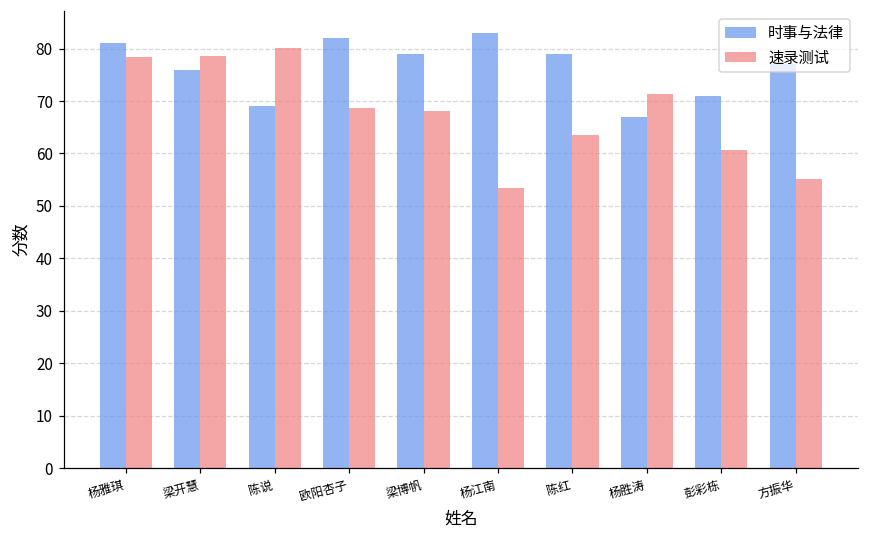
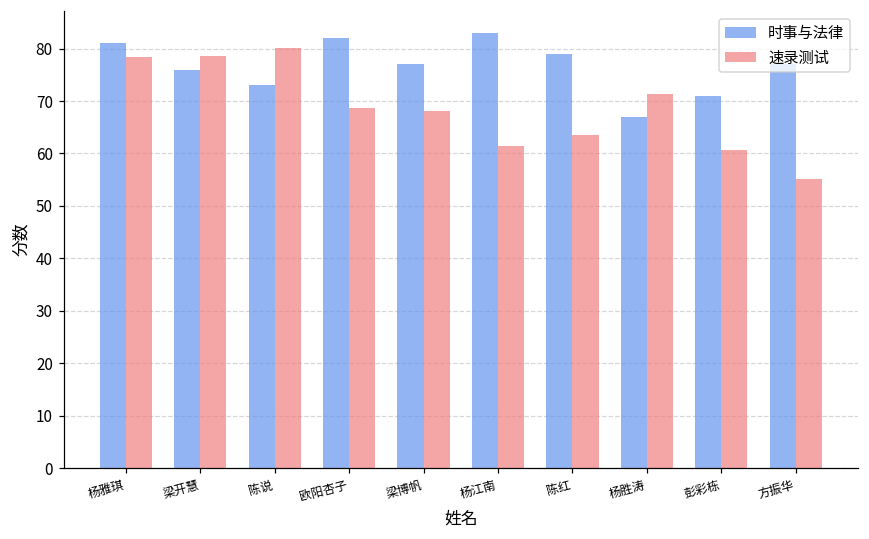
时事与法律, 陈说: 69 -> 73
时事与法律, 梁博帆: 79 -> 77
速录测试, 杨江南: 53 -> 62
